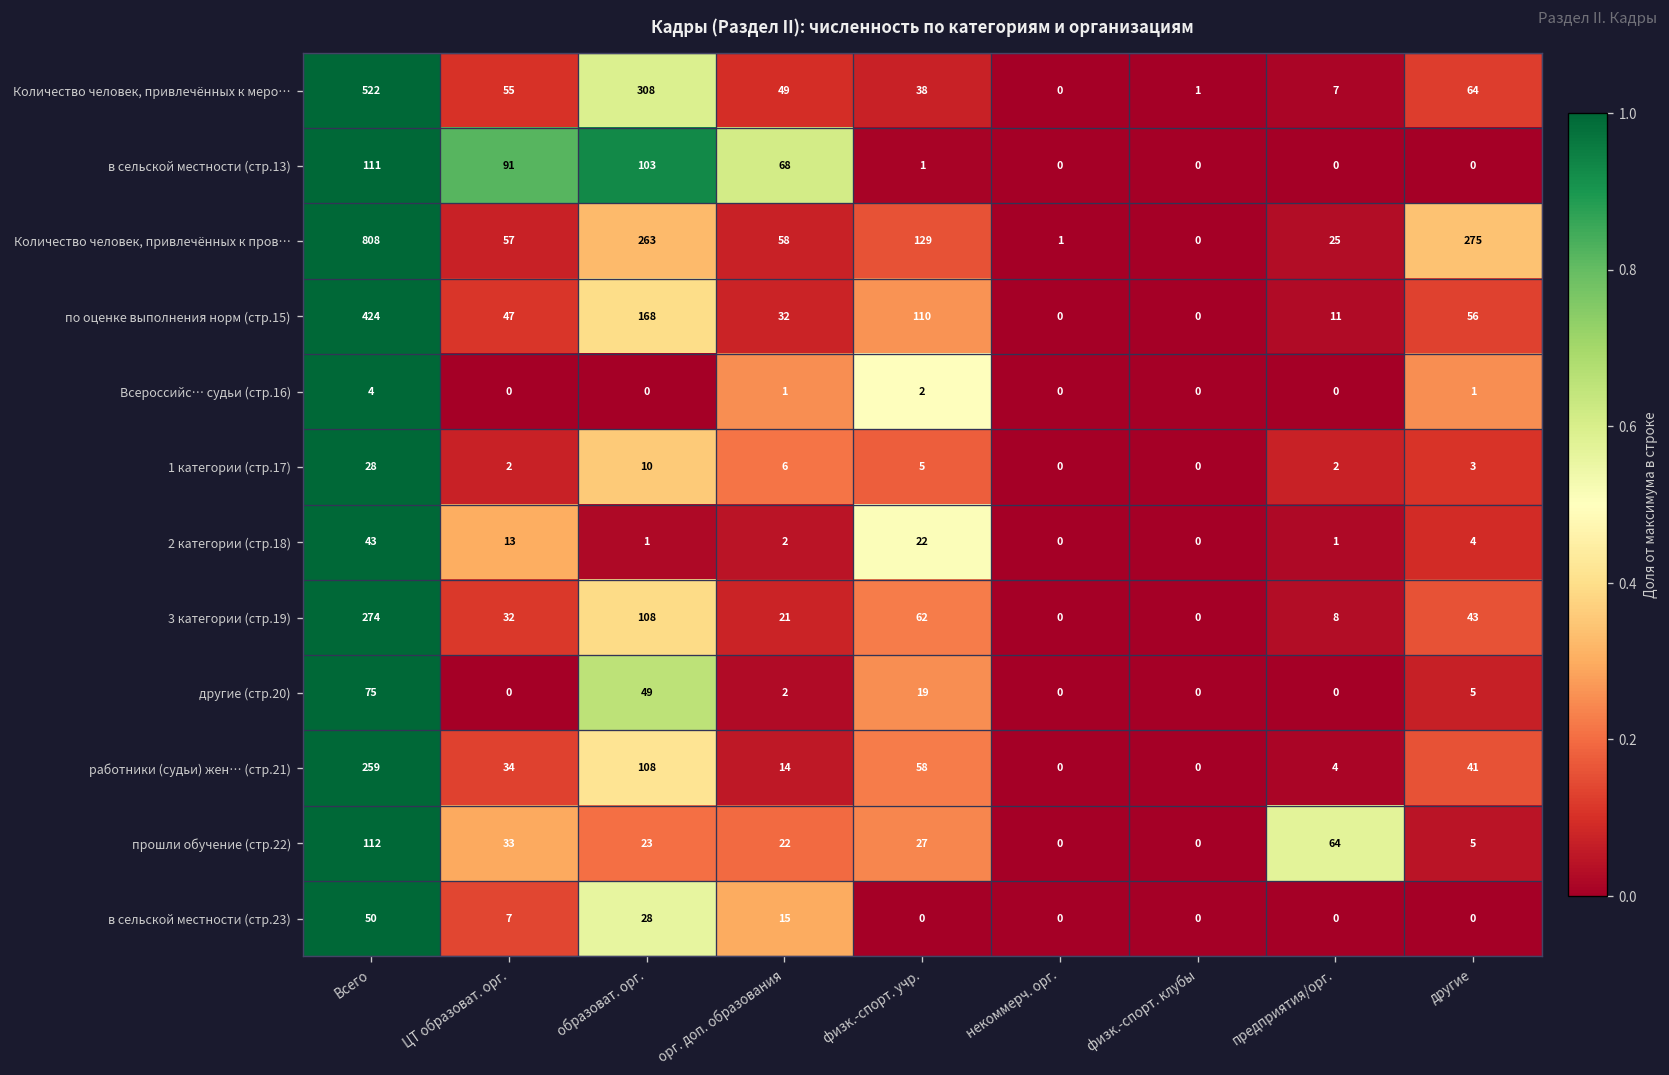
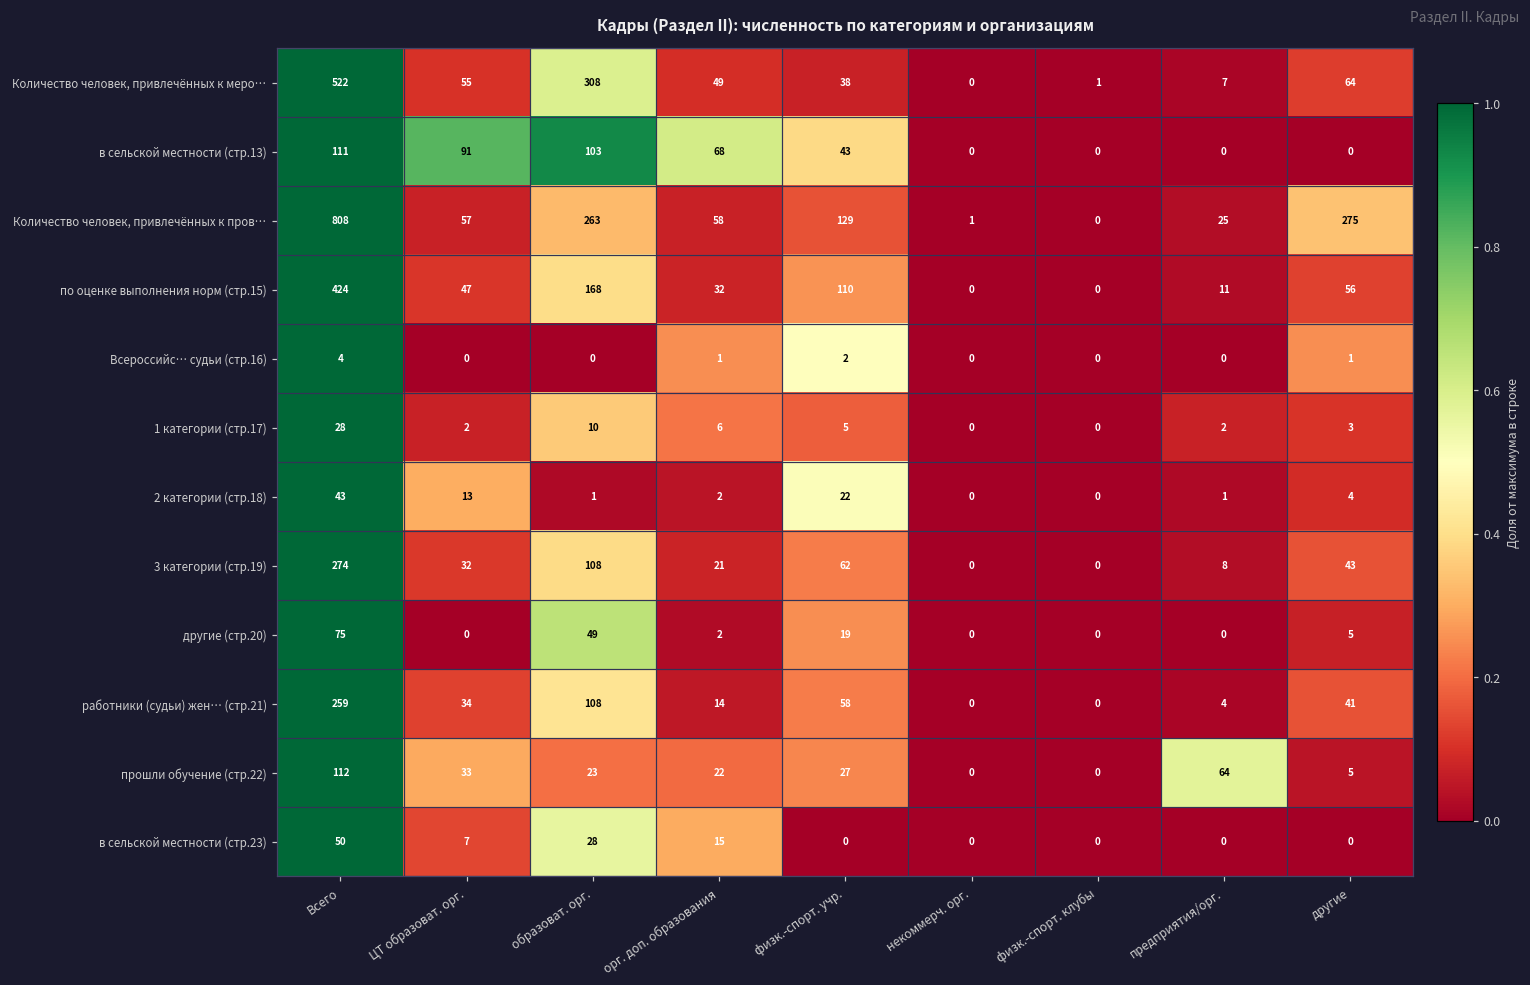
в сельской местности (стр.13), физк.-спорт. учр.: 1 -> 43
